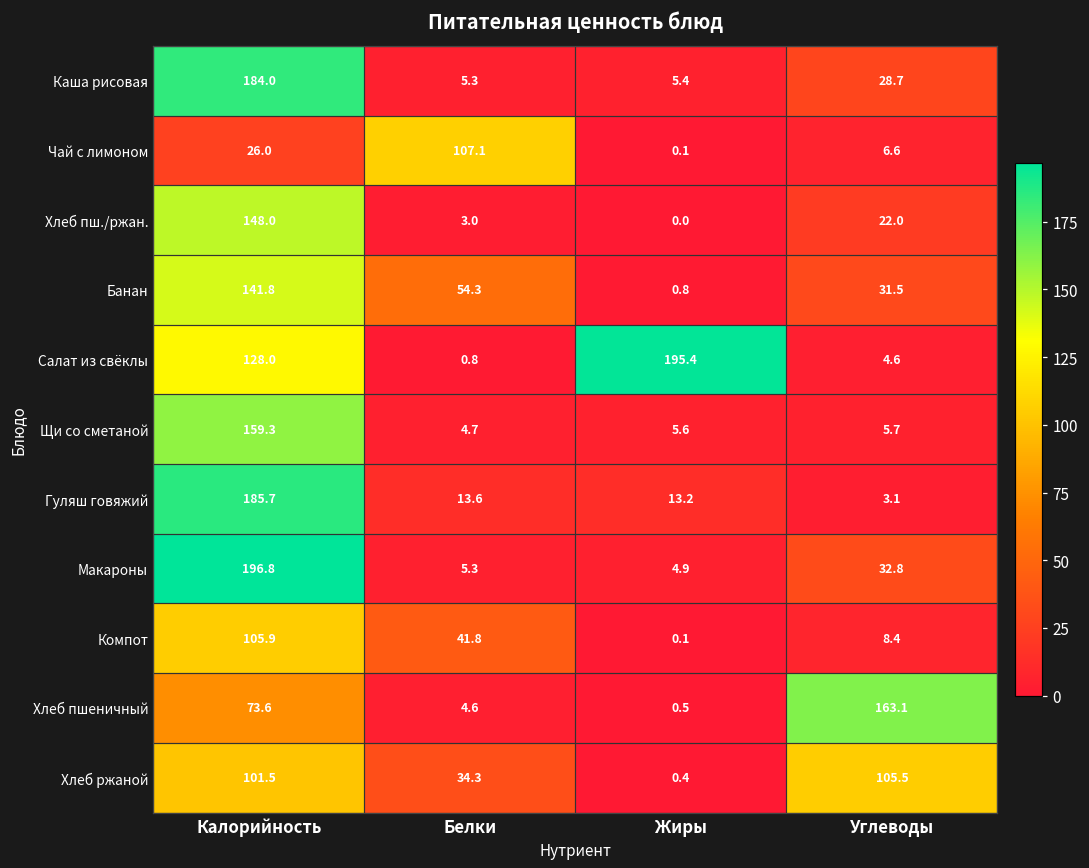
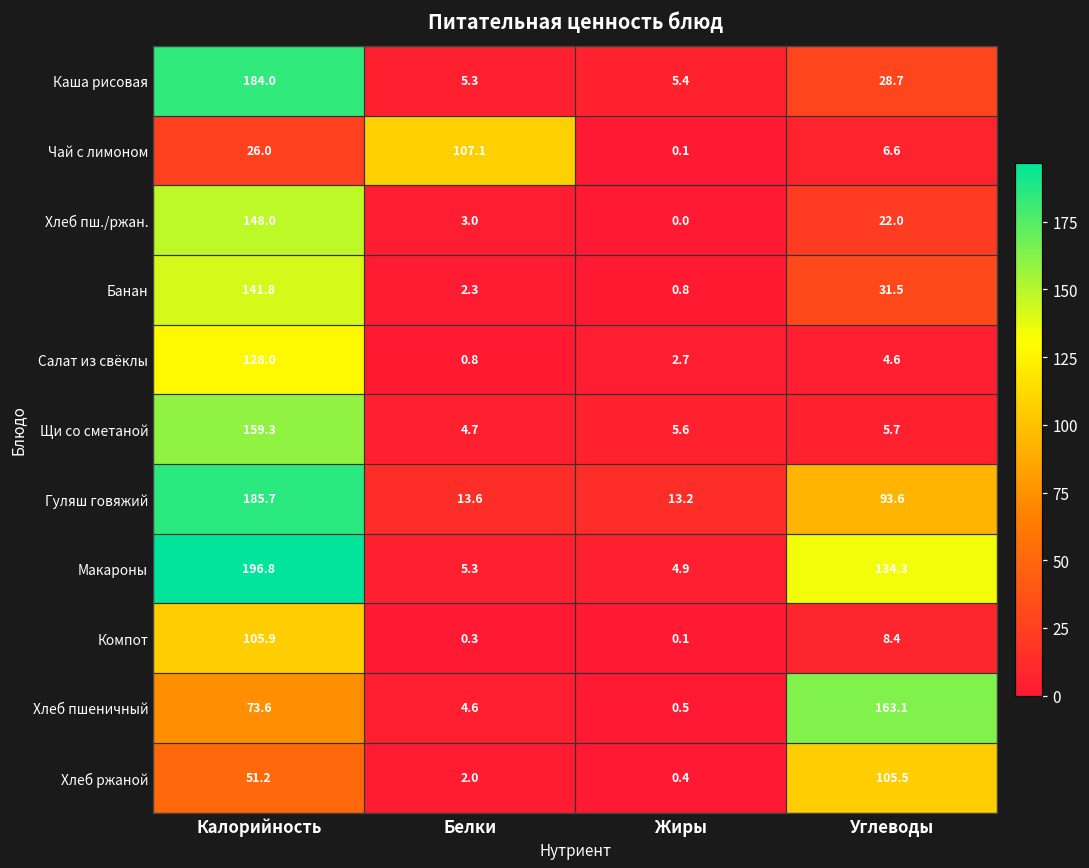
Банан, Белки: 54.3 -> 2.3
Салат из свёклы, Жиры: 195.4 -> 2.7
Гуляш говяжий, Углеводы: 3.1 -> 93.6
Макароны, Углеводы: 32.8 -> 134.3
Компот, Белки: 41.8 -> 0.3
Хлеб ржаной, Калорийность: 101.5 -> 51.2
Хлеб ржаной, Белки: 34.3 -> 2.0
